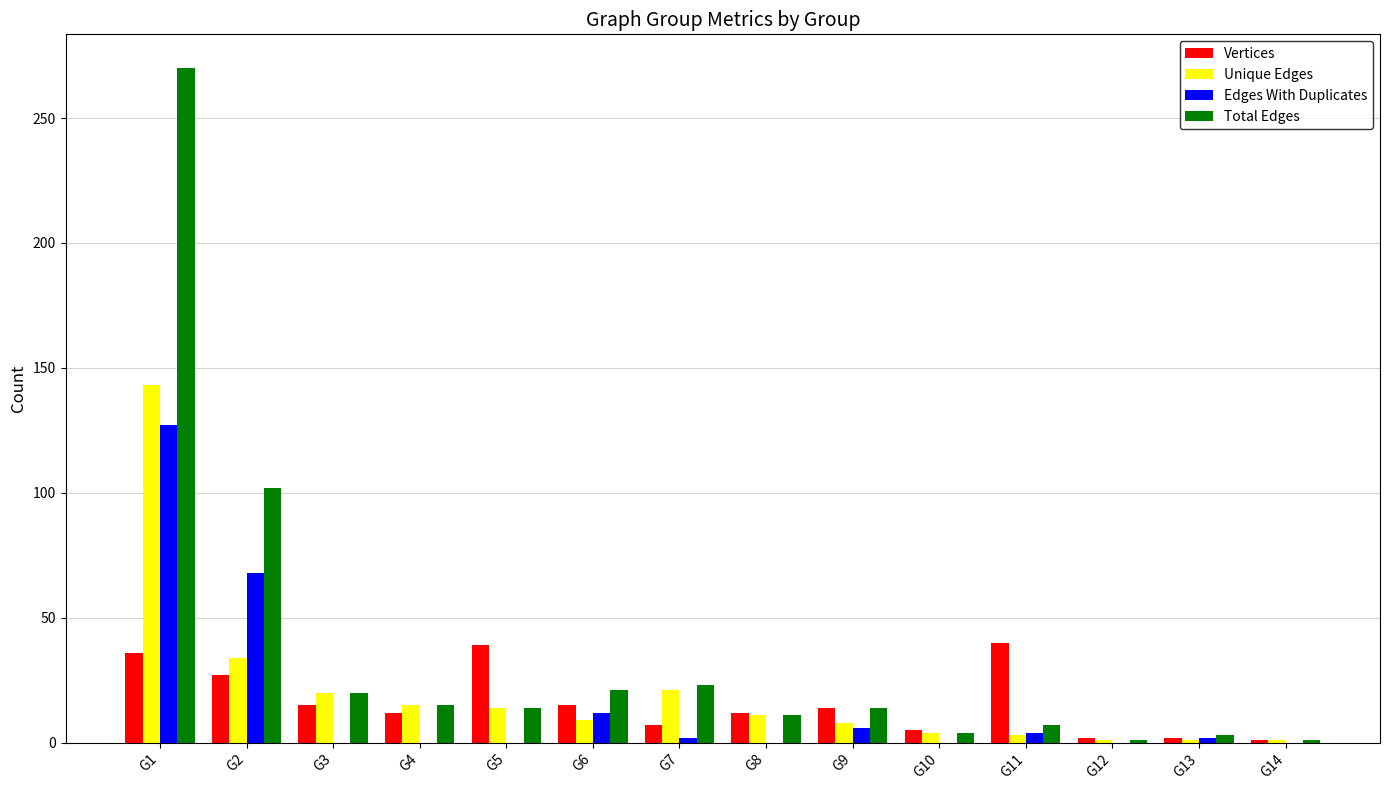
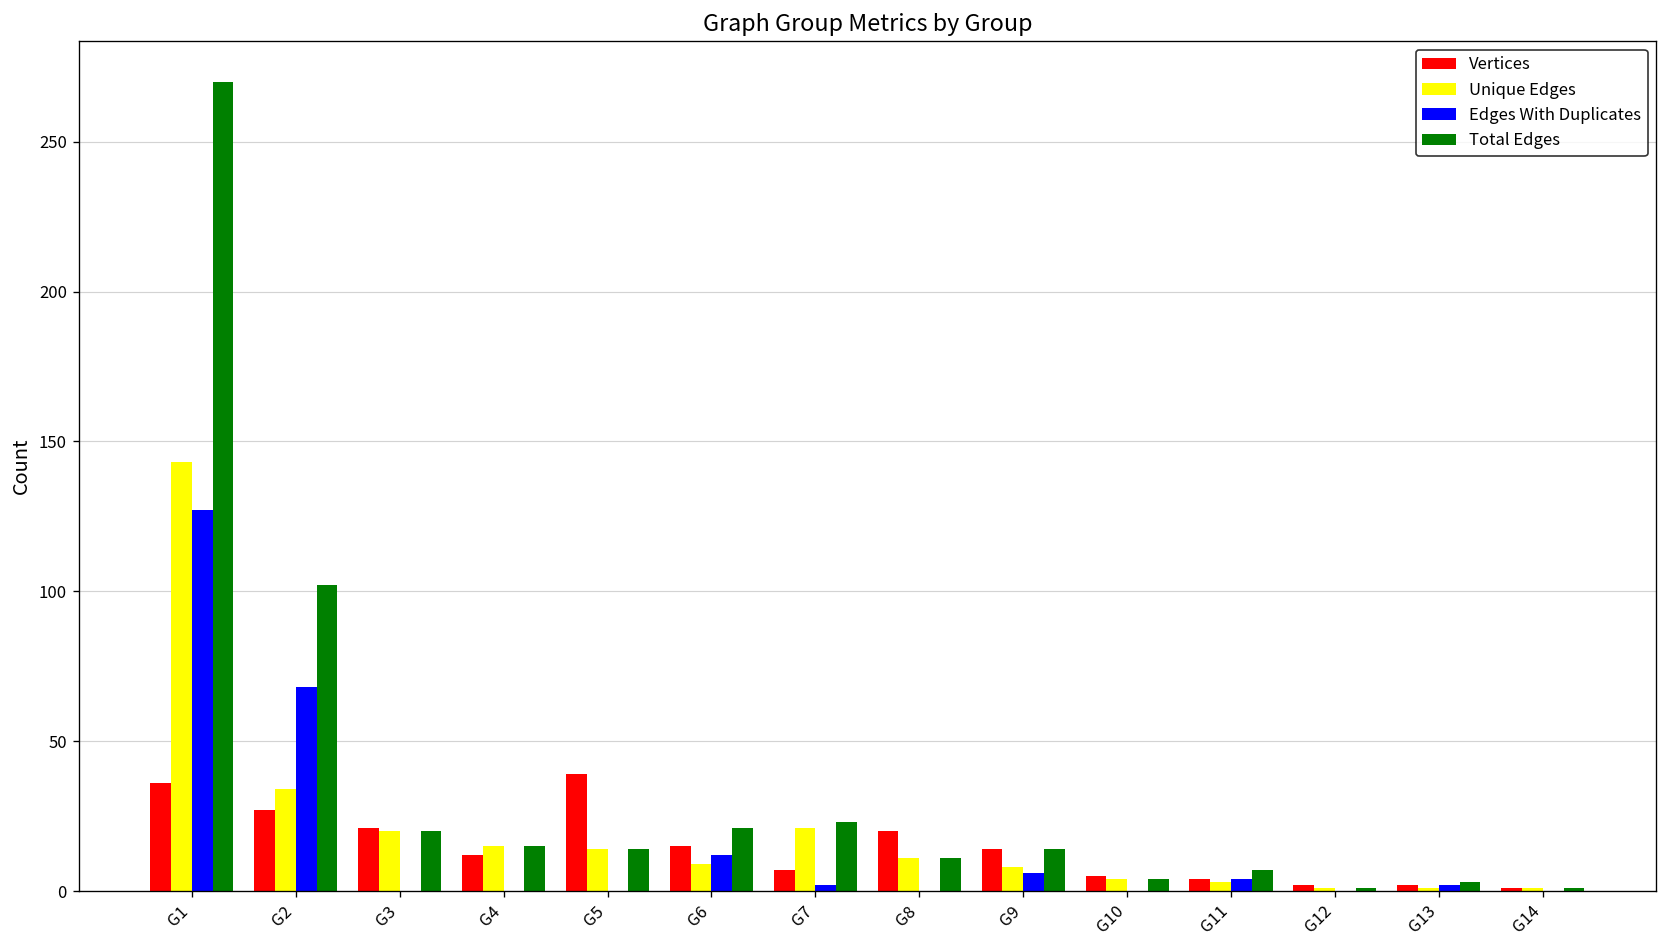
Vertices, G3: 15 -> 21
Vertices, G8: 12 -> 20
Vertices, G11: 40 -> 4
